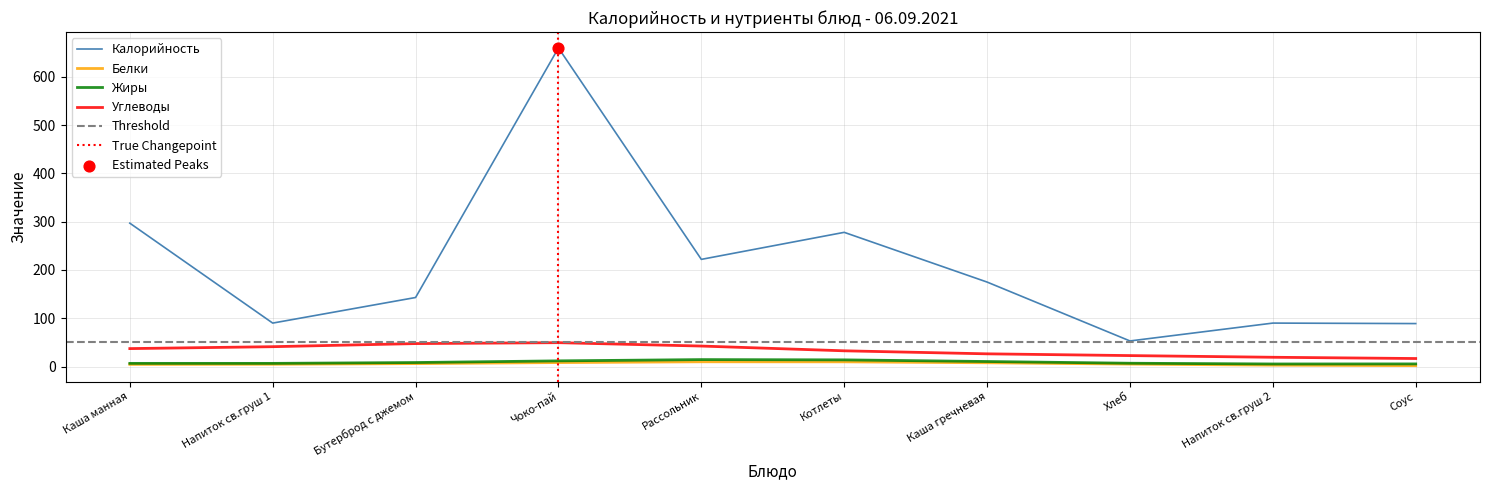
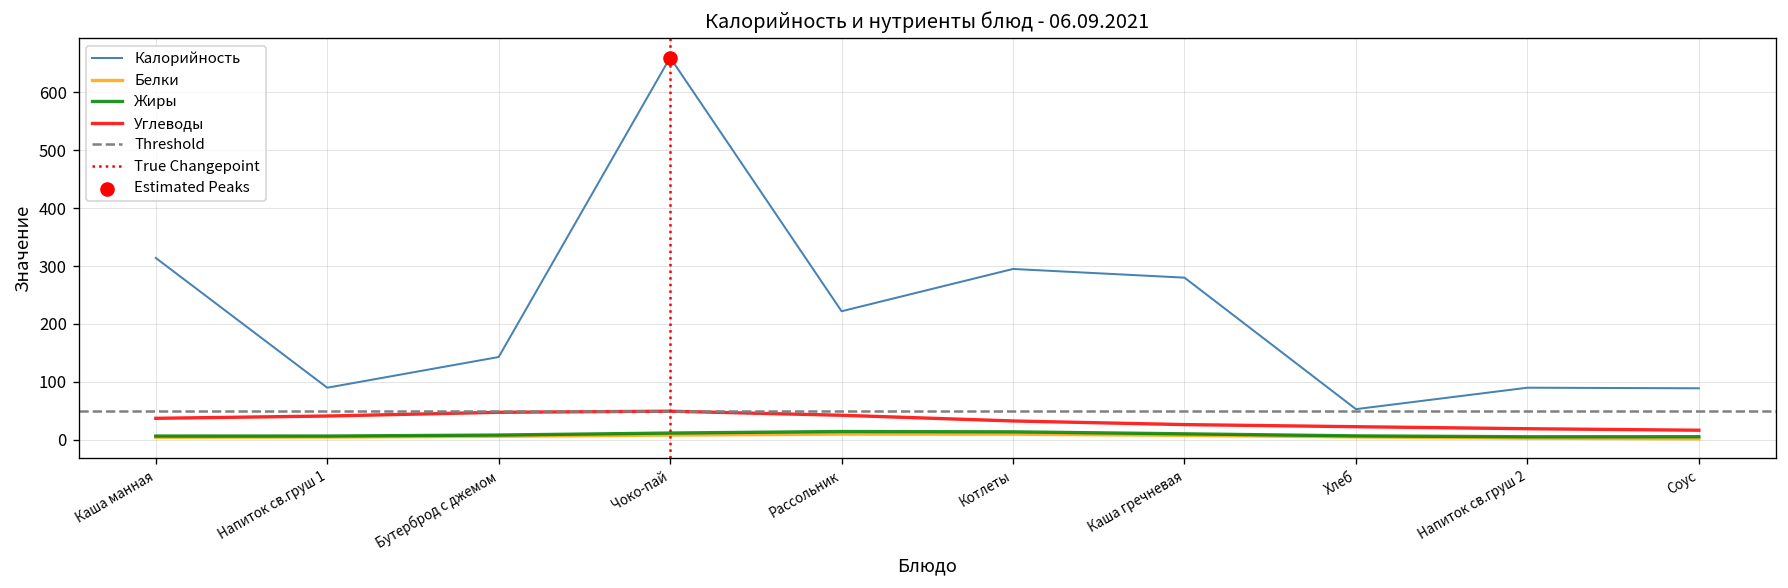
Калорийность, Каша манная: 300 -> 310
Калорийность, Котлеты: 280 -> 300
Калорийность, Каша гречневая: 180 -> 280
